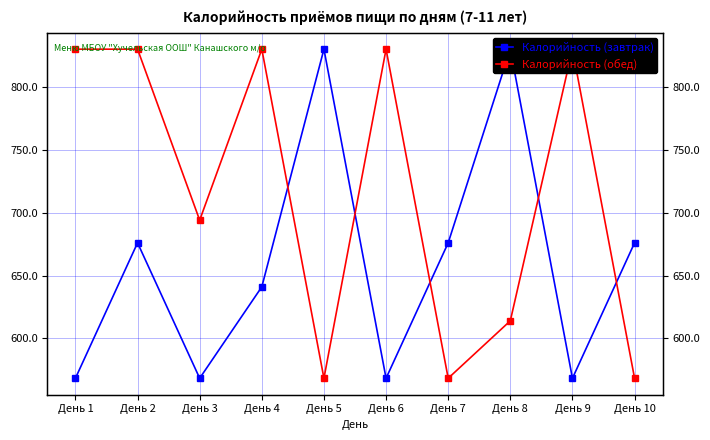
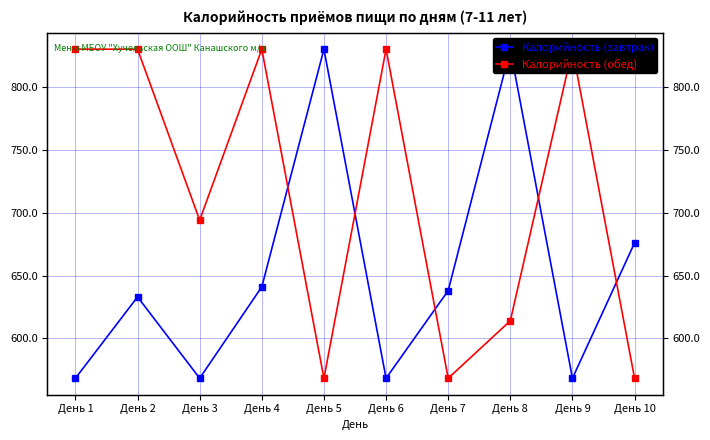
Калорийность (завтрак), День 2: 676 -> 633
Калорийность (завтрак), День 7: 676 -> 638
